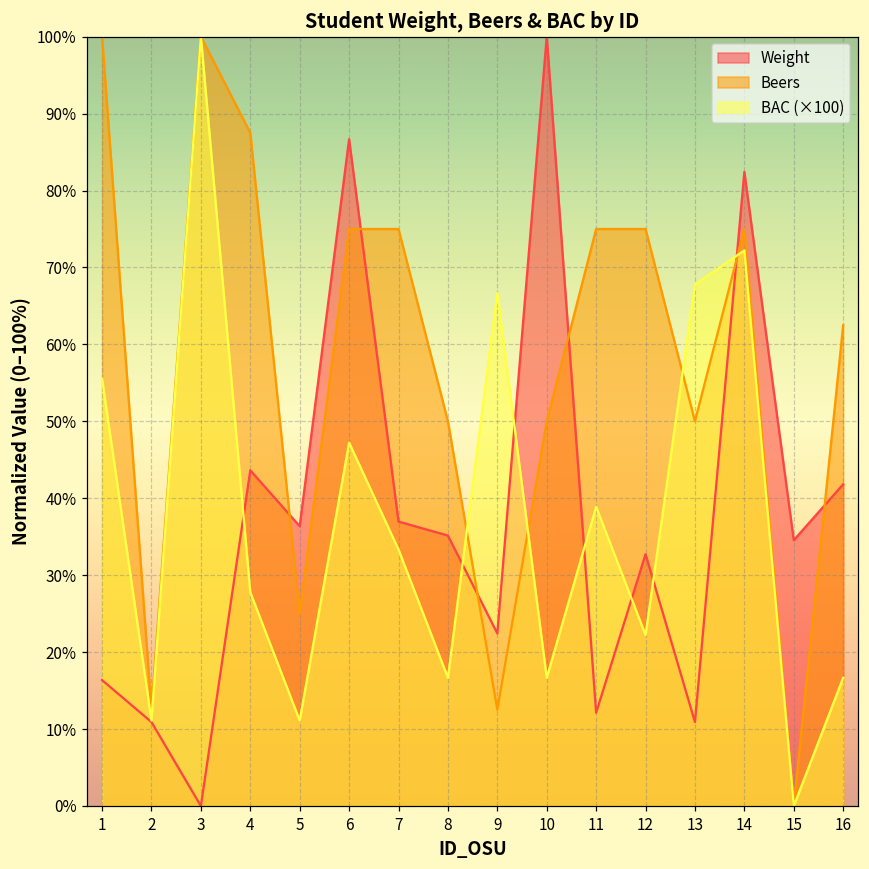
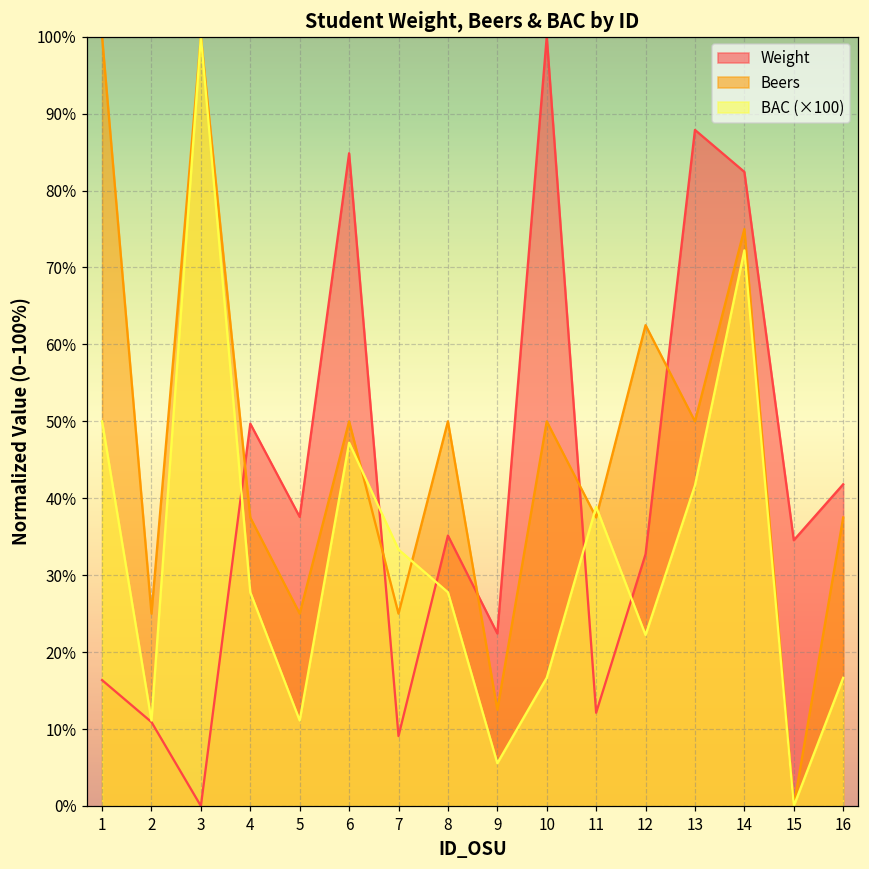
BAC (×100), 1: 56% -> 50%
Beers, 2: 13% -> 25%
Weight, 4: 44% -> 50%
Beers, 4: 88% -> 38%
Weight, 5: 36% -> 38%
Weight, 6: 87% -> 85%
Beers, 6: 75% -> 50%
Weight, 7: 37% -> 9%
Beers, 7: 75% -> 25%
BAC (×100), 8: 17% -> 28%
BAC (×100), 9: 67% -> 6%
Beers, 11: 75% -> 38%
Beers, 12: 75% -> 63%
Weight, 13: 11% -> 88%
BAC (×100), 13: 68% -> 42%
Beers, 16: 63% -> 38%
